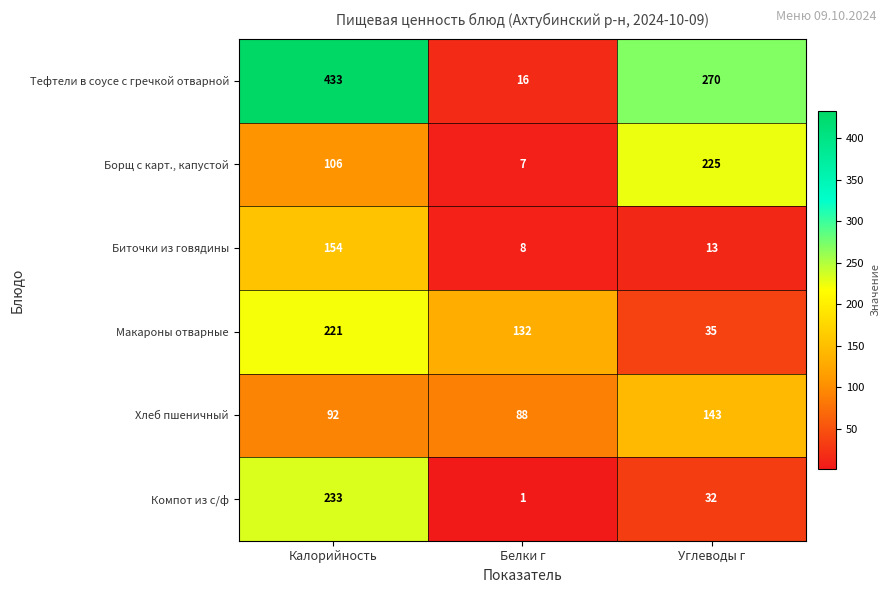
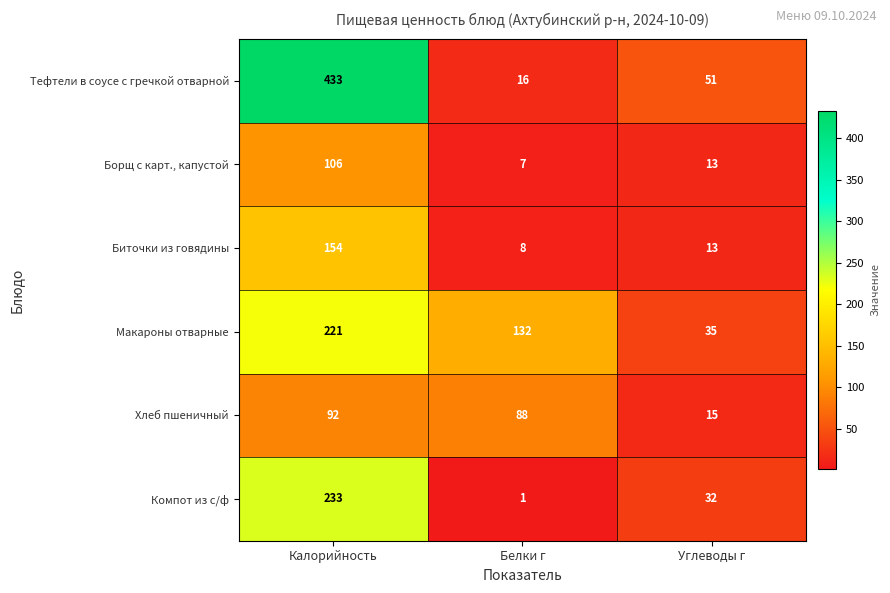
Тефтели в соусе с гречкой отварной, Углеводы г: 270 -> 51
Борщ с карт., капустой, Углеводы г: 225 -> 13
Хлеб пшеничный, Углеводы г: 143 -> 15
